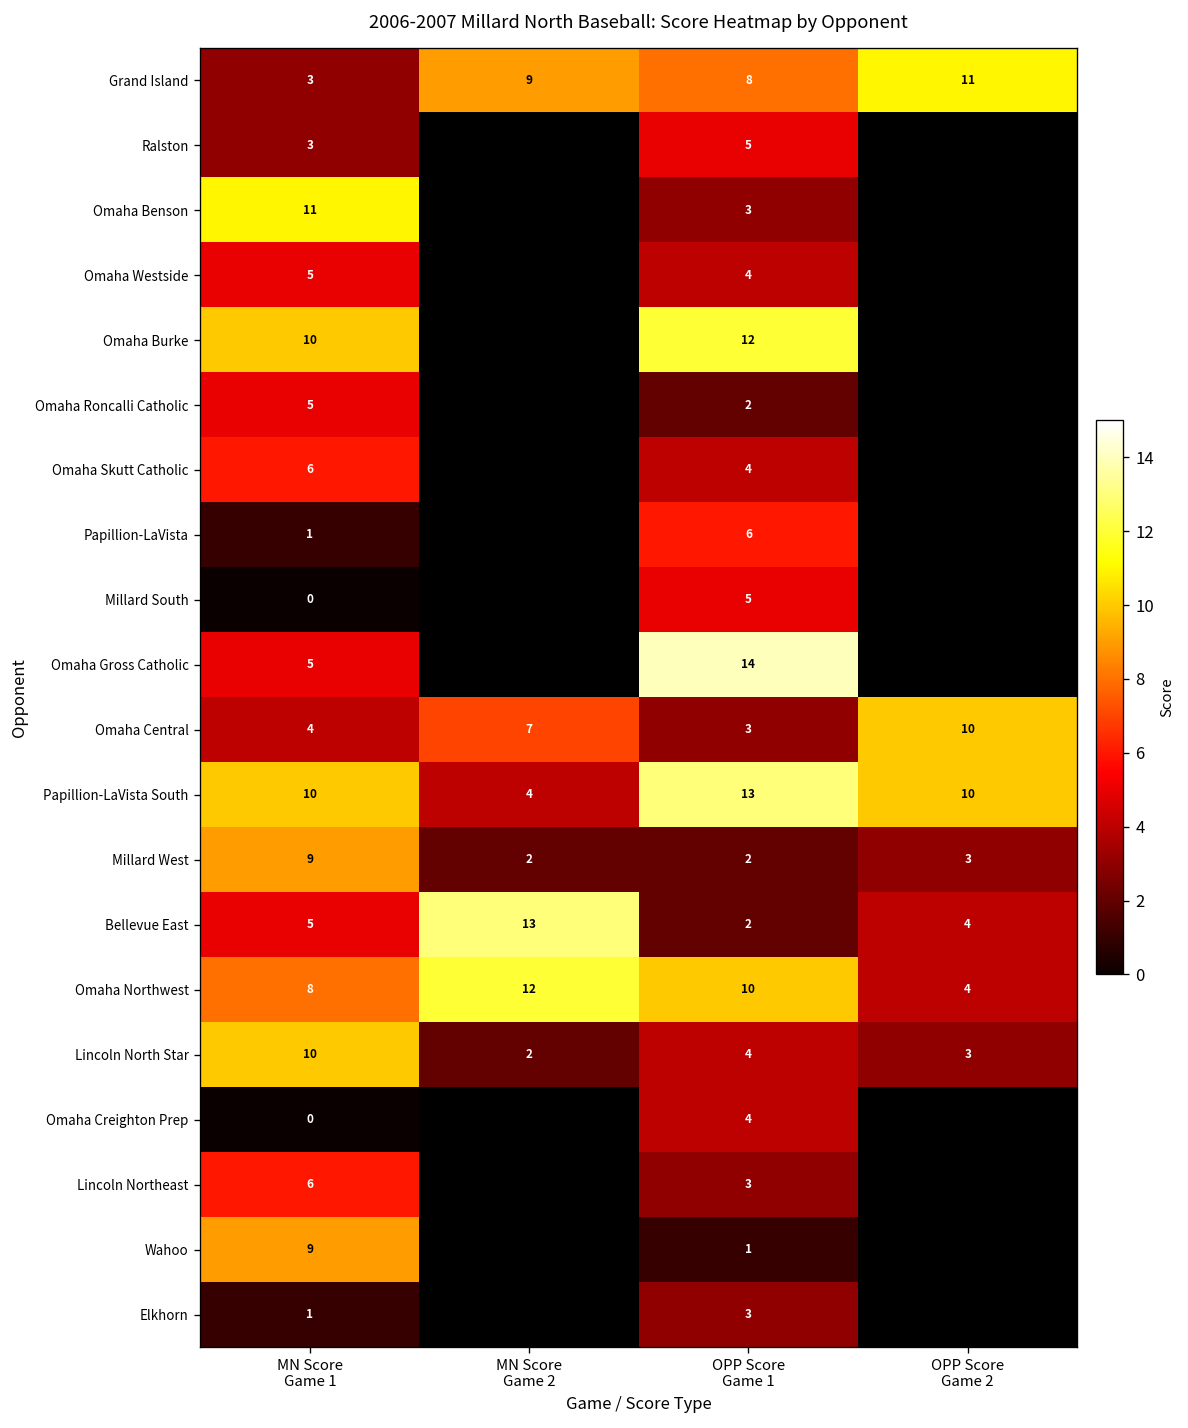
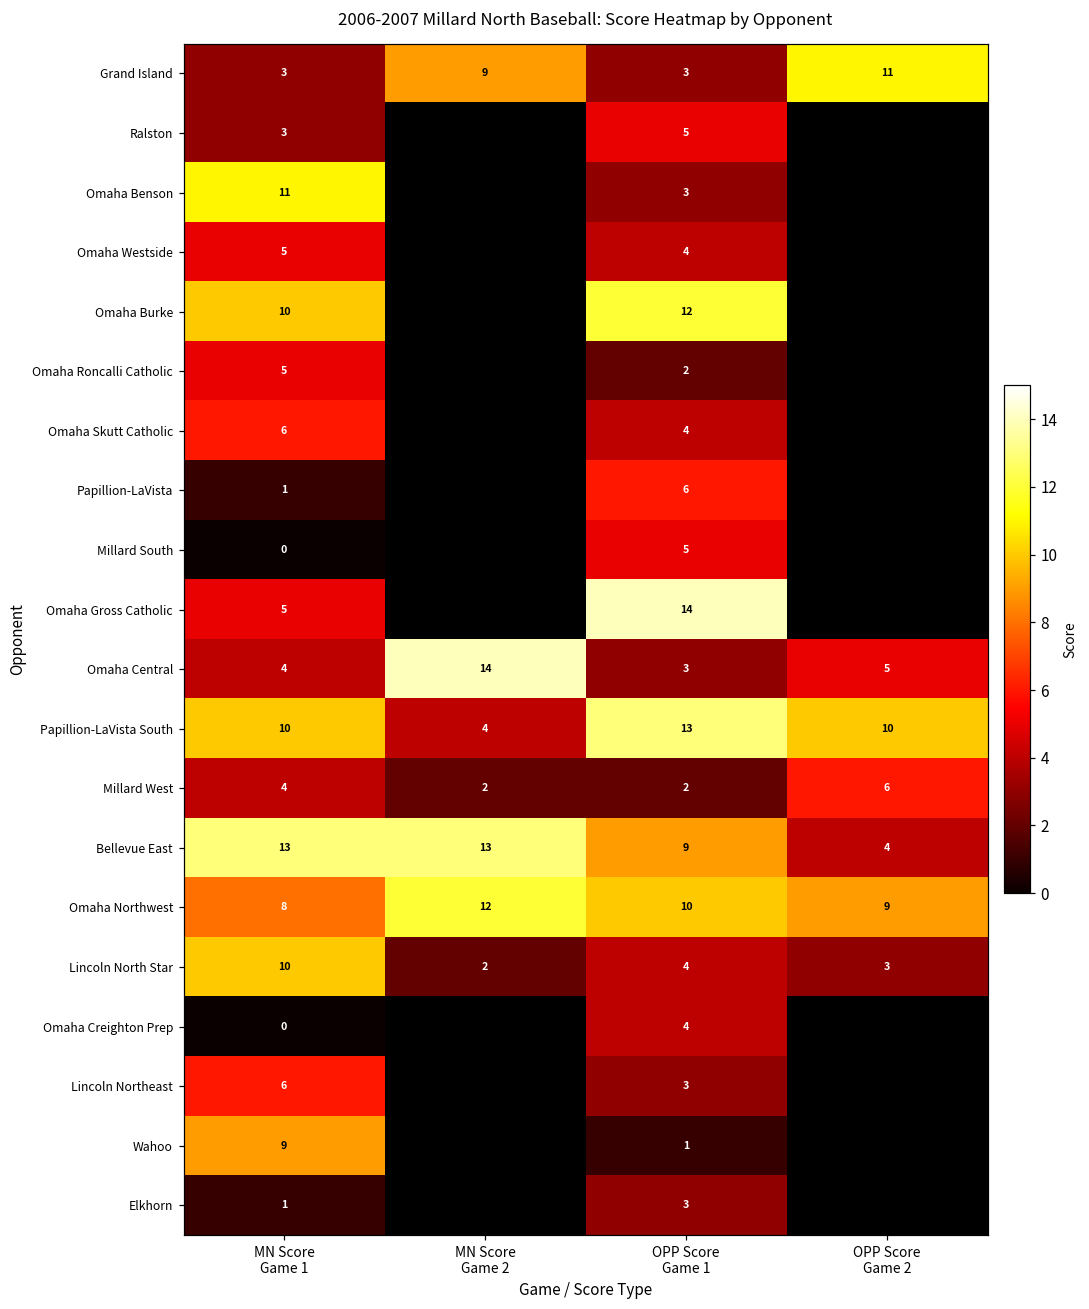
Grand Island, OPP Score Game 1: 8 -> 3
Omaha Central, MN Score Game 2: 7 -> 14
Omaha Central, OPP Score Game 2: 10 -> 5
Millard West, MN Score Game 1: 9 -> 4
Millard West, OPP Score Game 2: 3 -> 6
Bellevue East, MN Score Game 1: 5 -> 13
Bellevue East, OPP Score Game 1: 2 -> 9
Omaha Northwest, OPP Score Game 2: 4 -> 9
